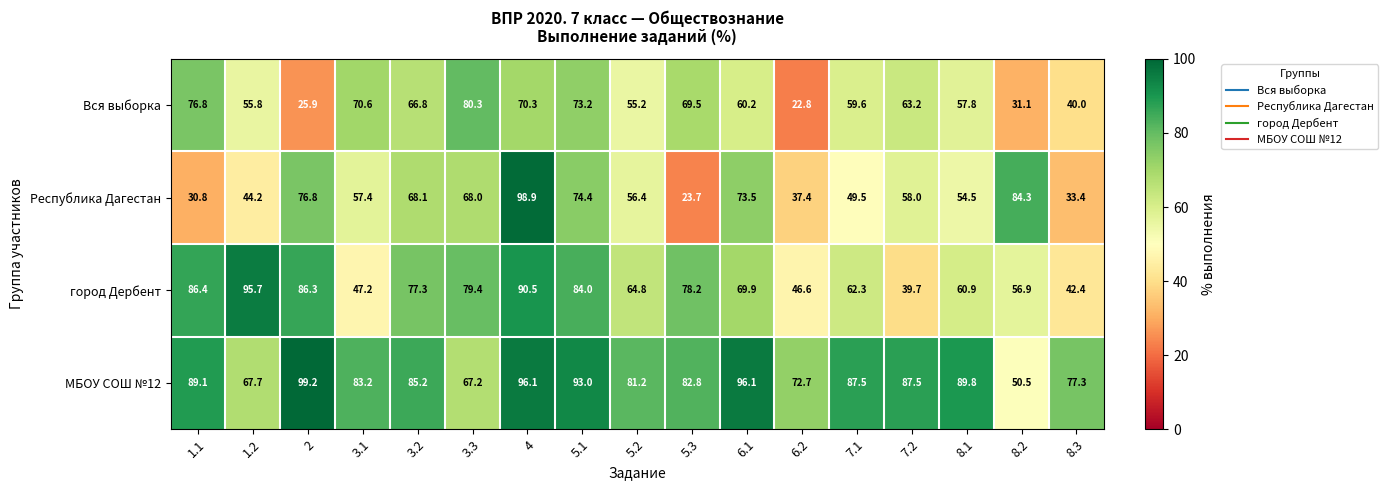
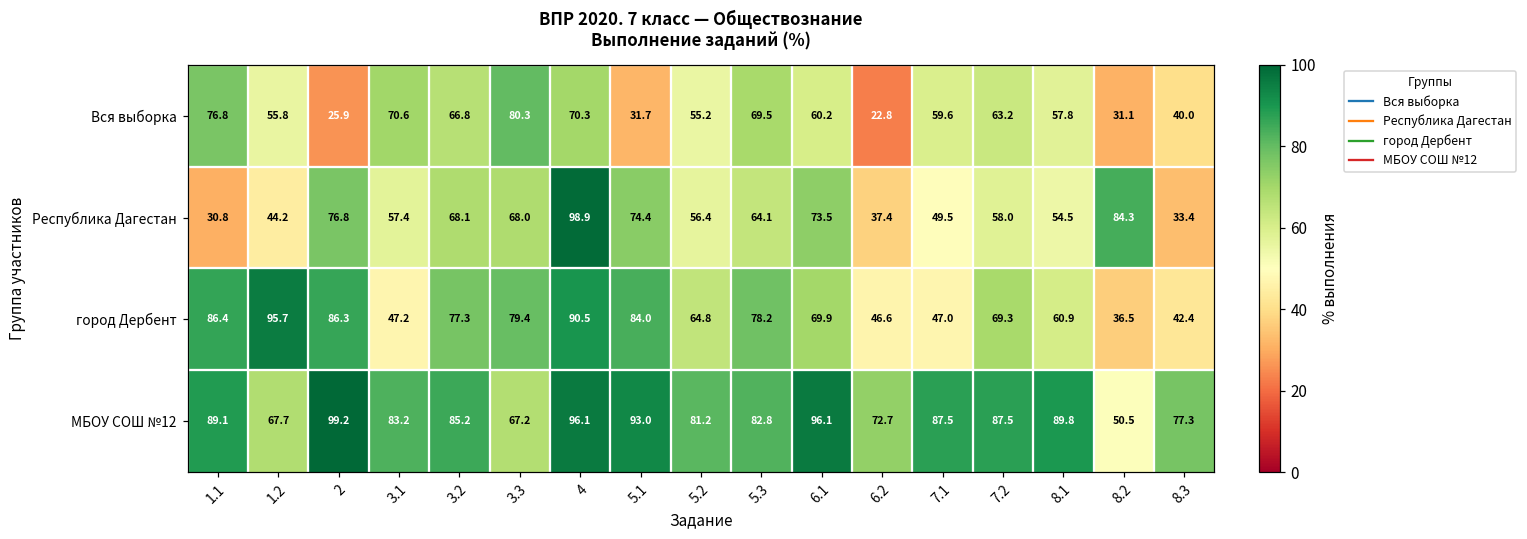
Вся выборка, 5.1: 73.2 -> 31.7
Республика Дагестан, 5.3: 23.7 -> 64.1
город Дербент, 7.1: 62.3 -> 47.0
город Дербент, 7.2: 39.7 -> 69.3
город Дербент, 8.2: 56.9 -> 36.5
